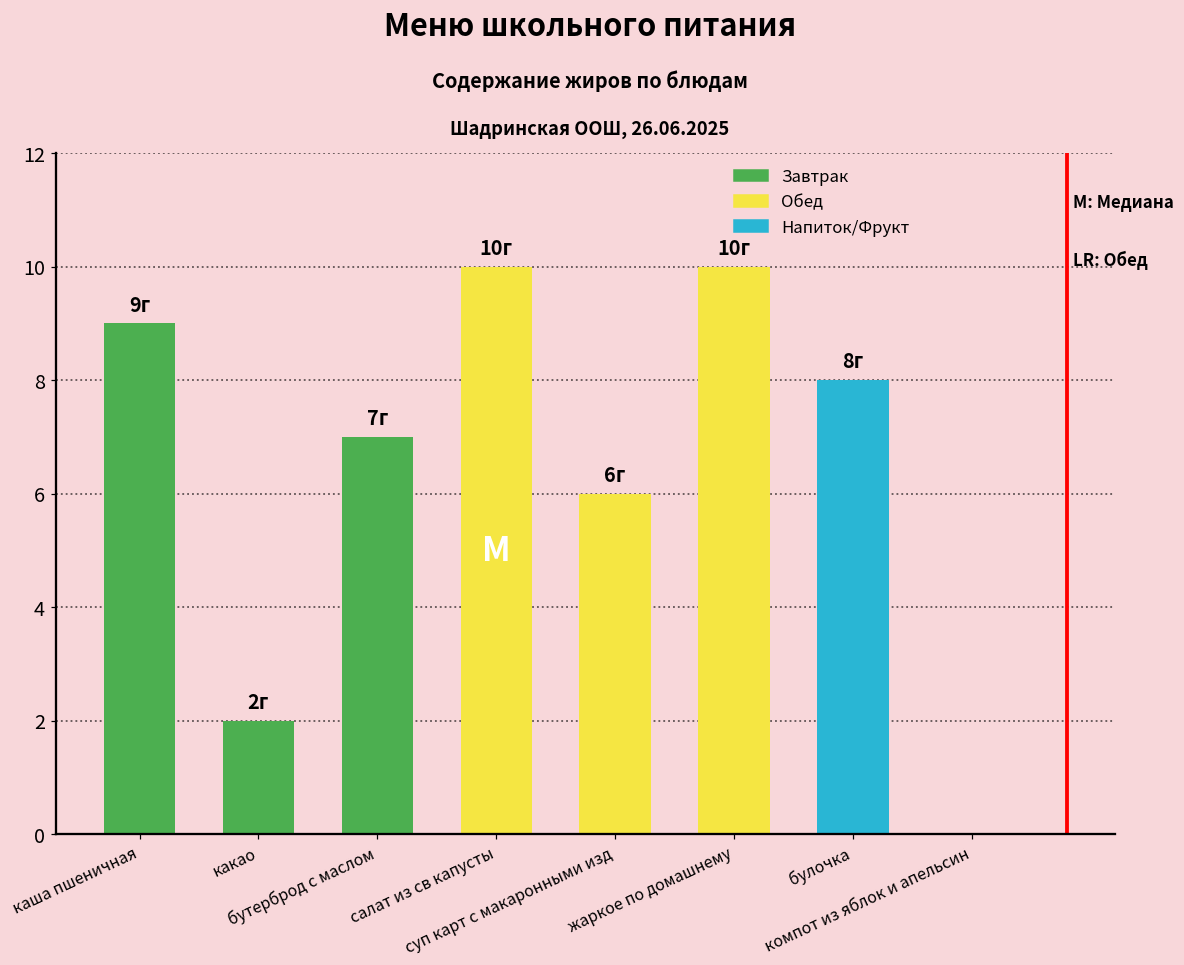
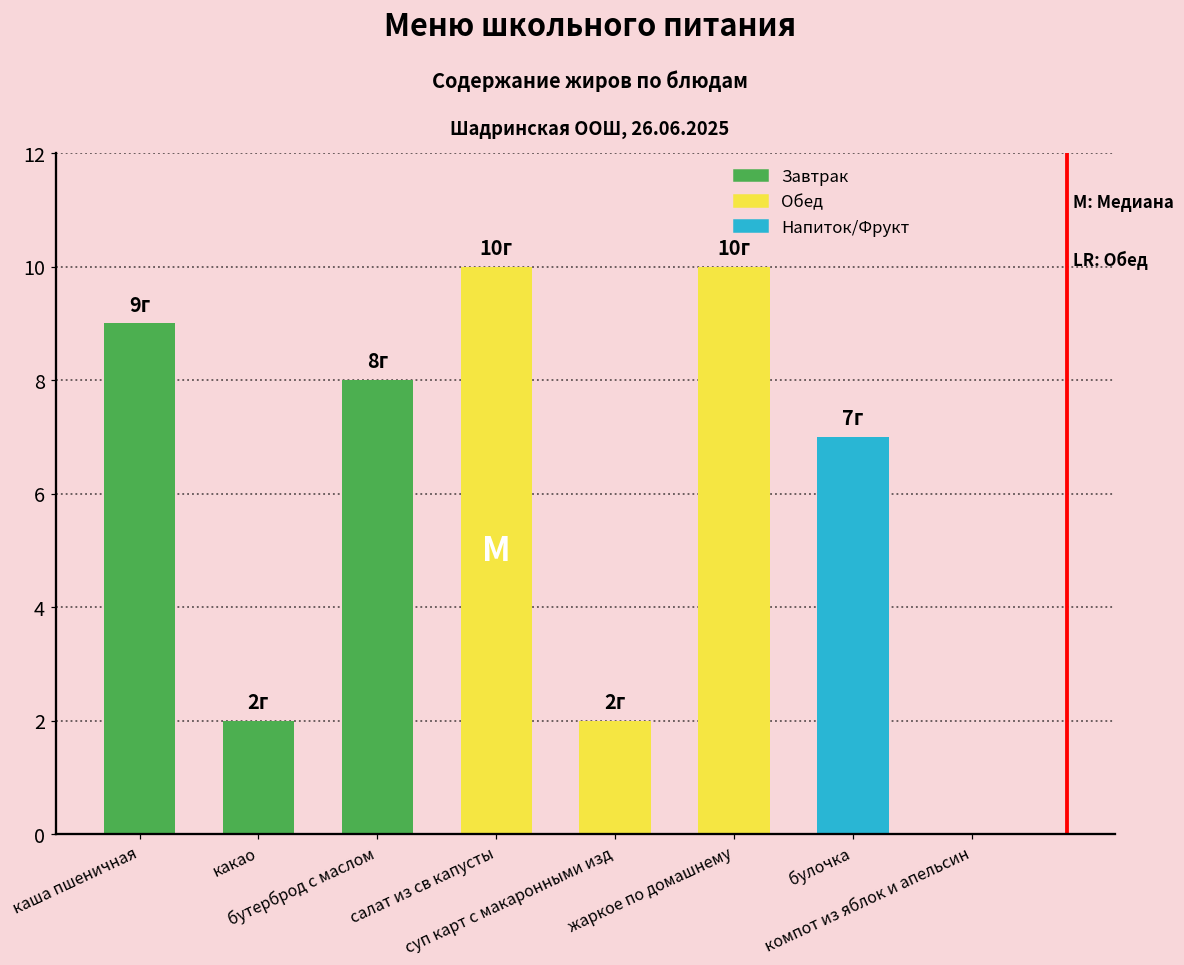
бутерброд с маслом: 7г -> 8г
суп карт с макаронными изд: 6г -> 2г
булочка: 8г -> 7г
